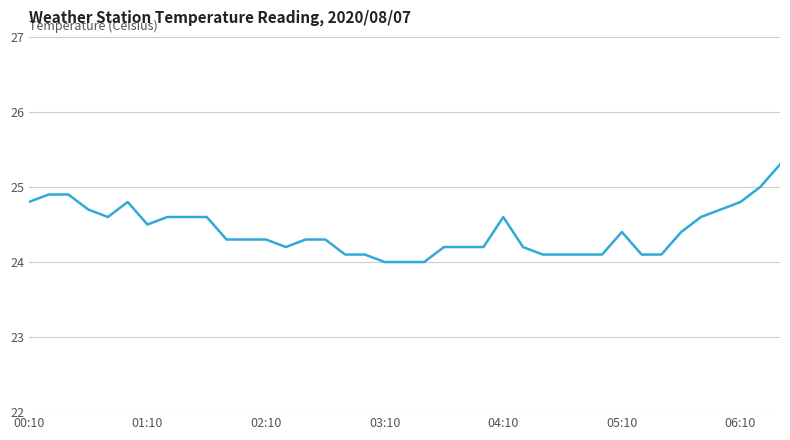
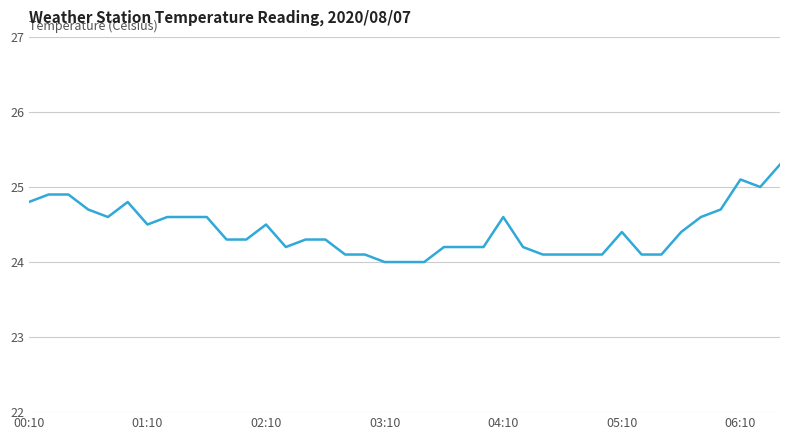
02:10: 24.3 -> 24.5
06:10: 24.8 -> 25.1
